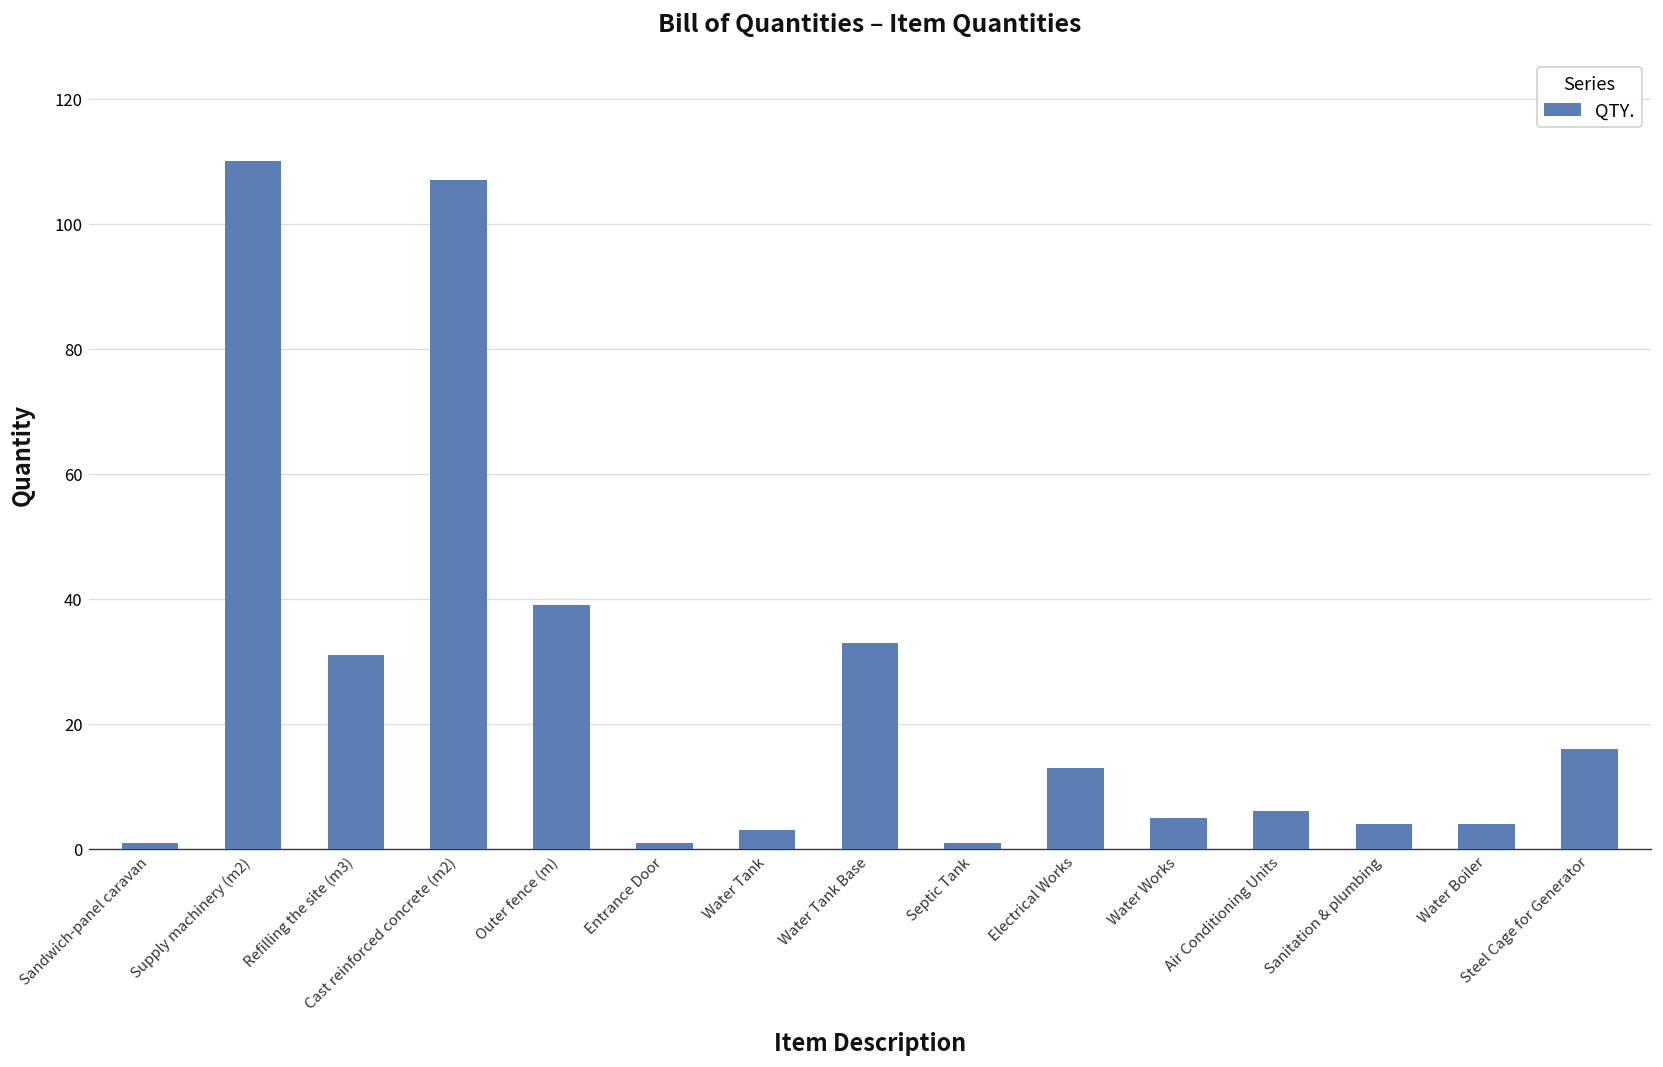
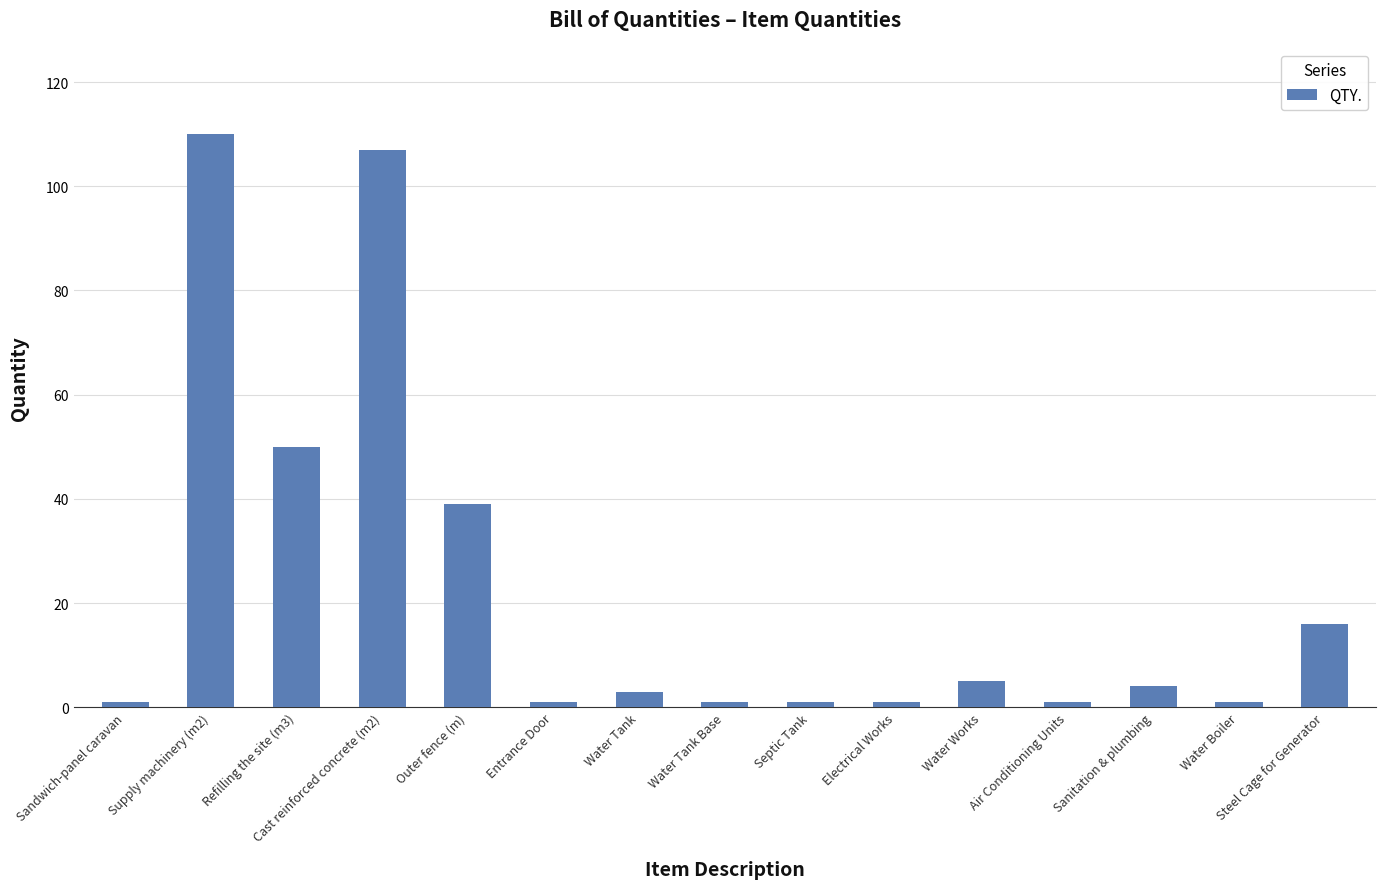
Refilling the site (m3): 31 -> 50
Water Tank Base: 33 -> 1
Electrical Works: 13 -> 1
Air Conditioning Units: 6 -> 1
Water Boiler: 4 -> 1
